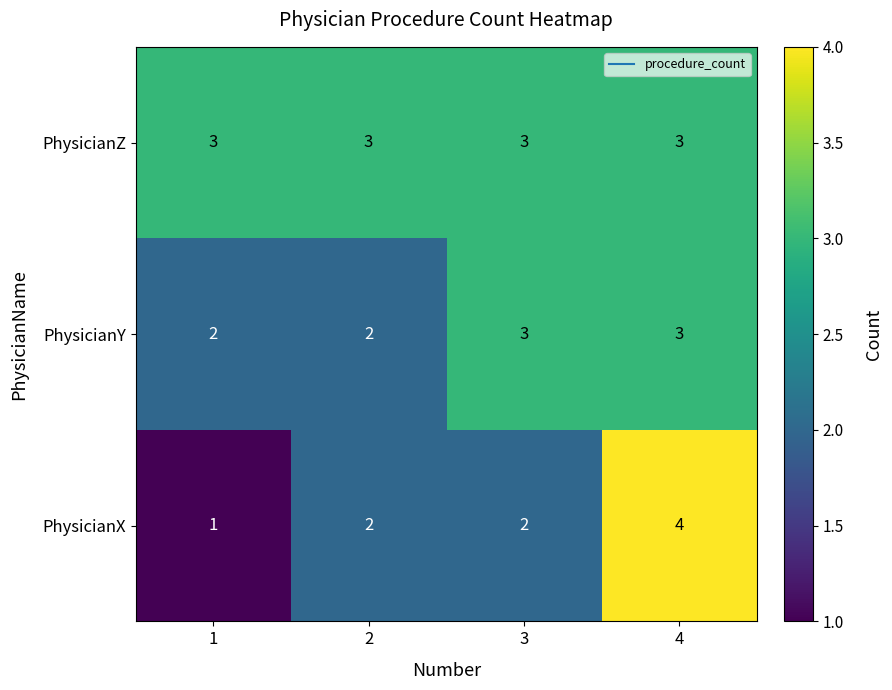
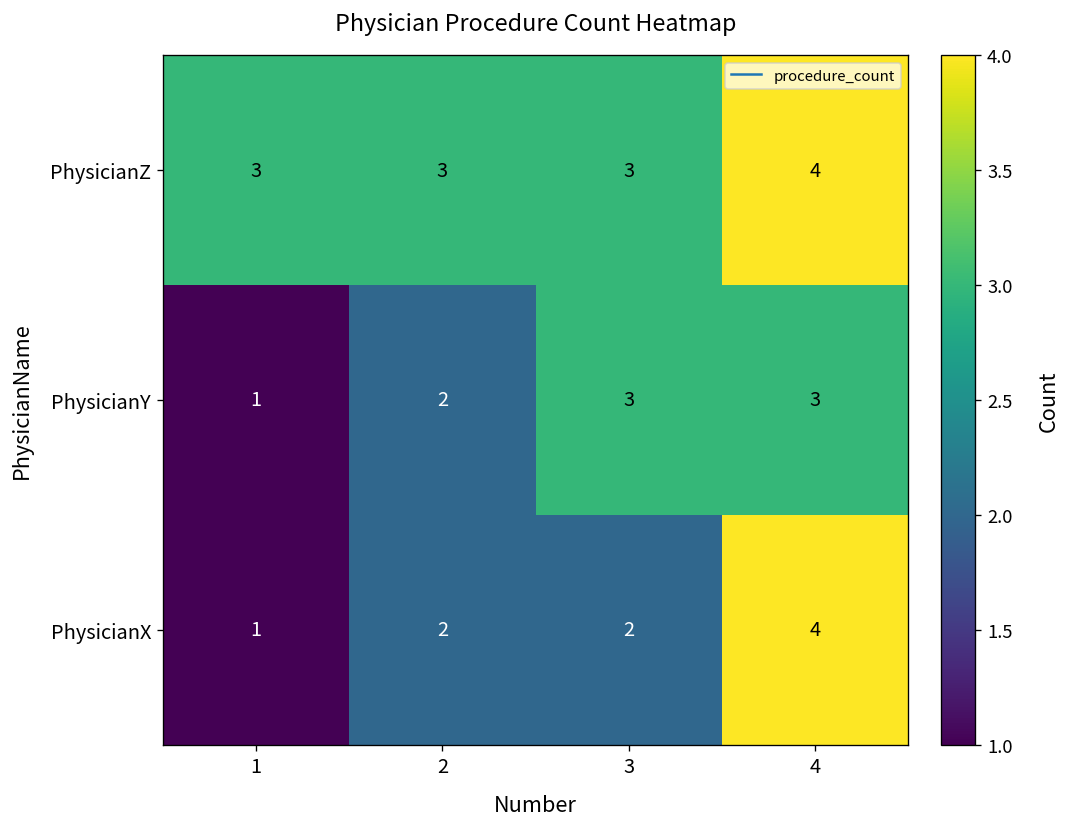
PhysicianZ, 4: 3 -> 4
PhysicianY, 1: 2 -> 1
